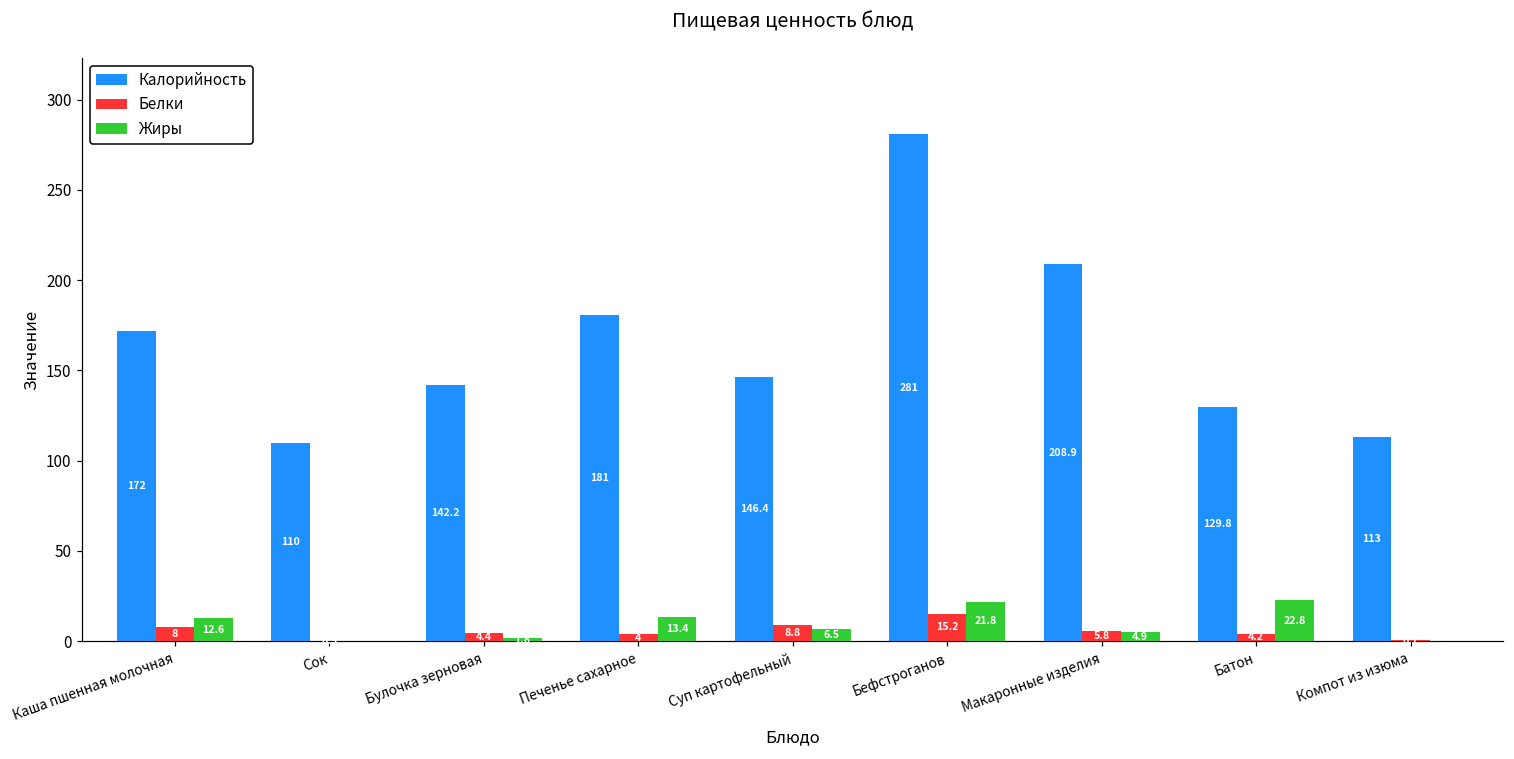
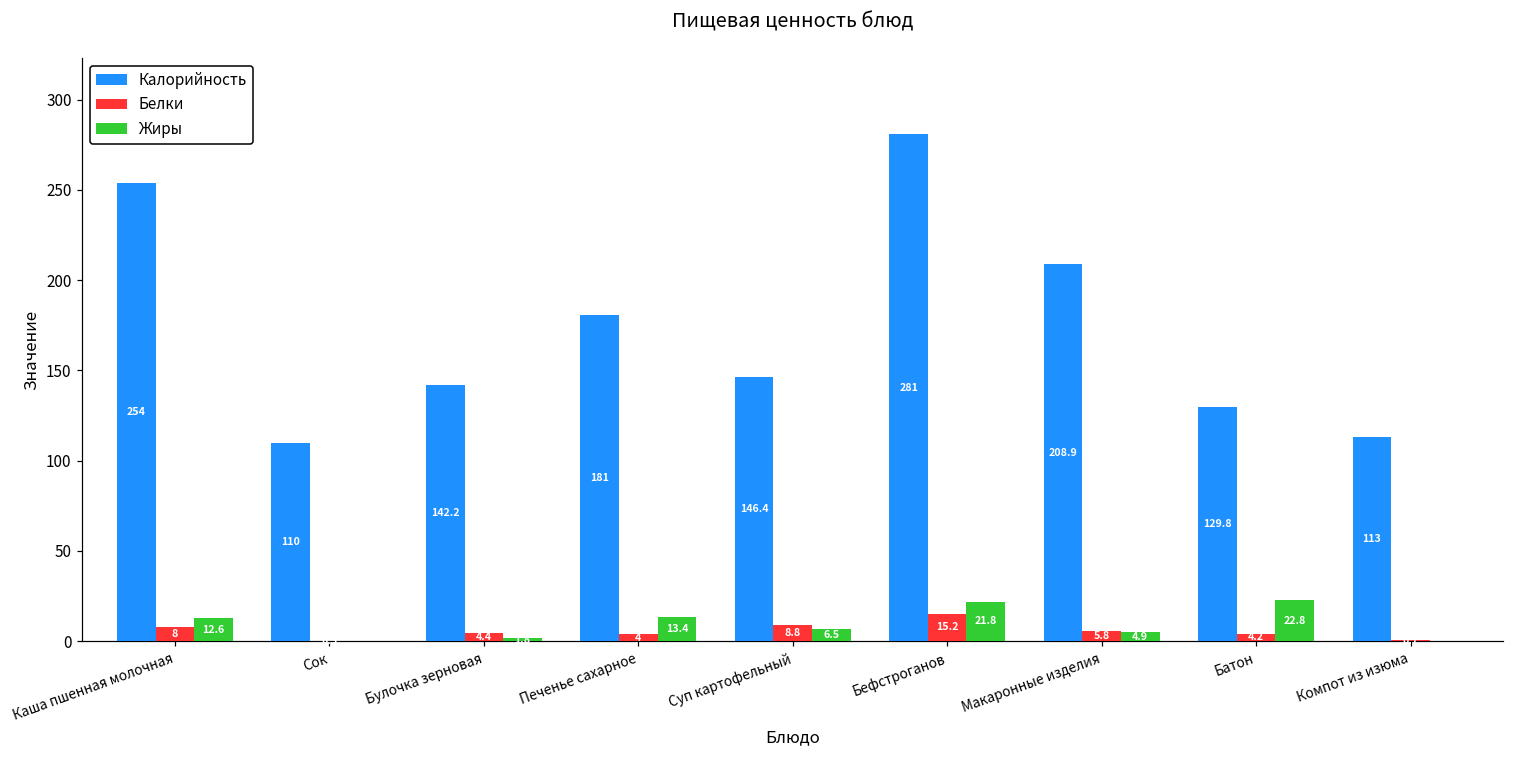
Калорийность, Каша пшенная молочная: 172 -> 254
